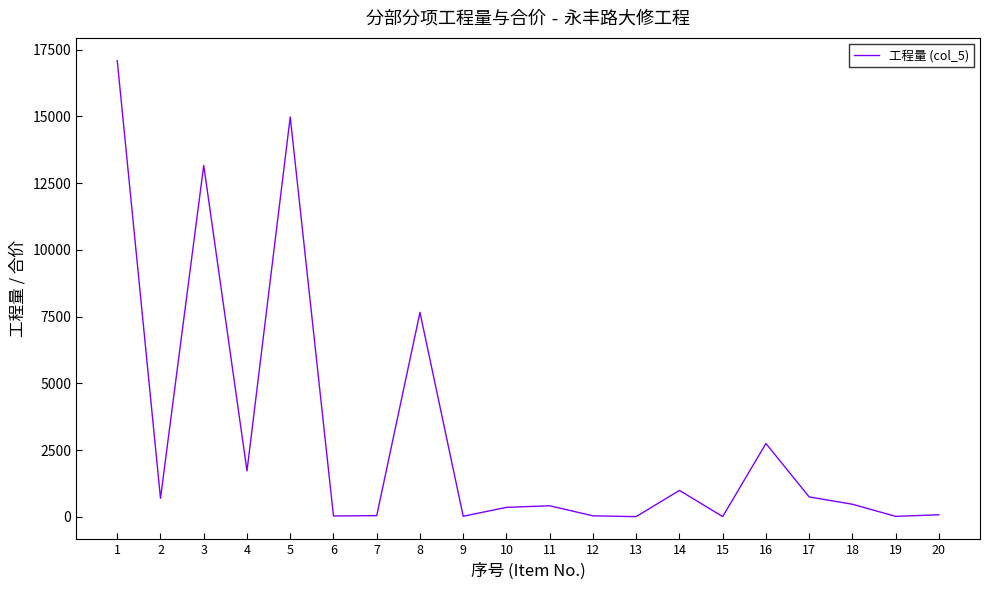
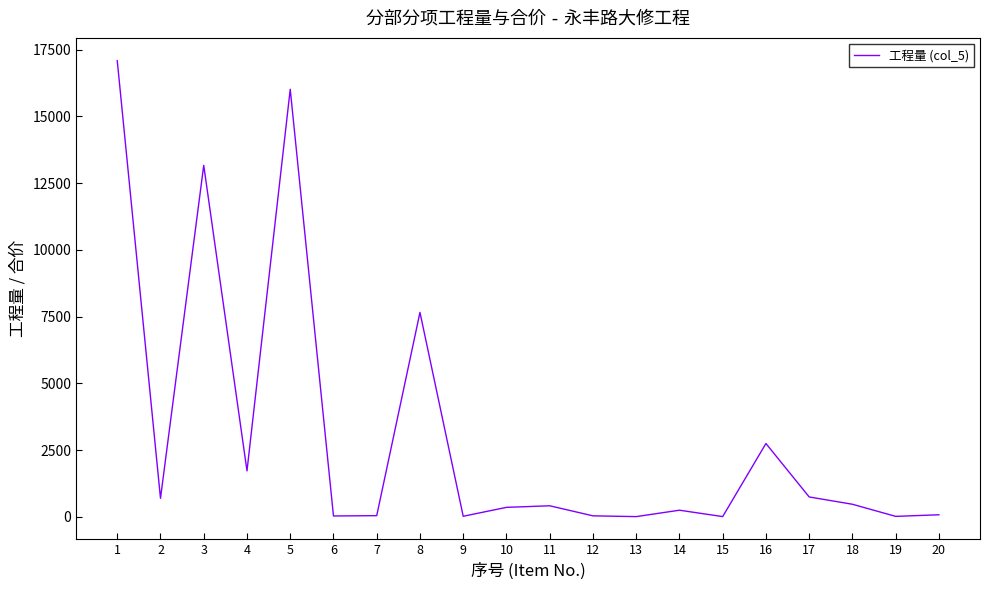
5: 15000 -> 16000
14: 1000 -> 200
